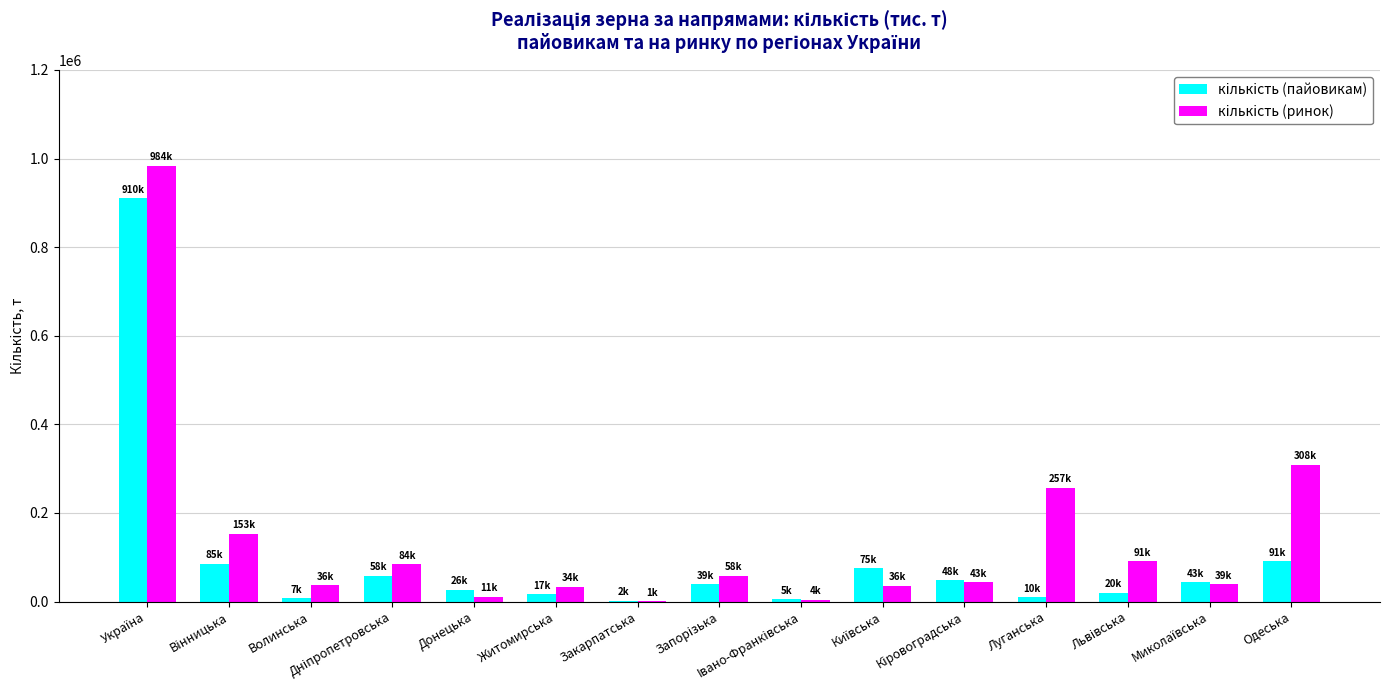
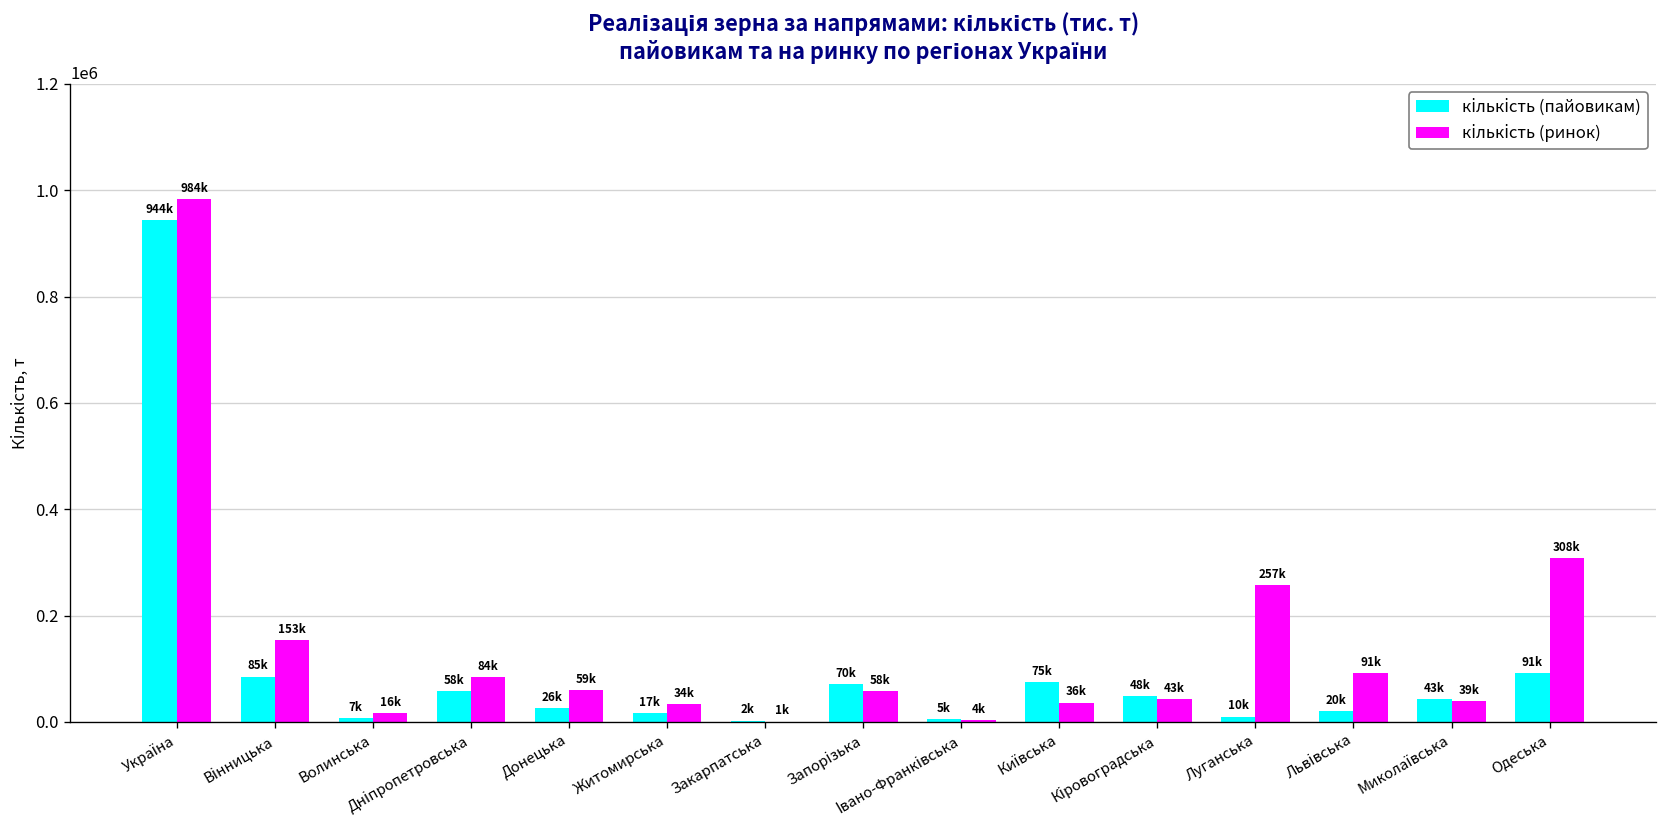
кількість (пайовикам), Україна: 910k -> 944k
кількість (ринок), Волинська: 36k -> 16k
кількість (ринок), Донецька: 11k -> 59k
кількість (пайовикам), Запорізька: 39k -> 70k
